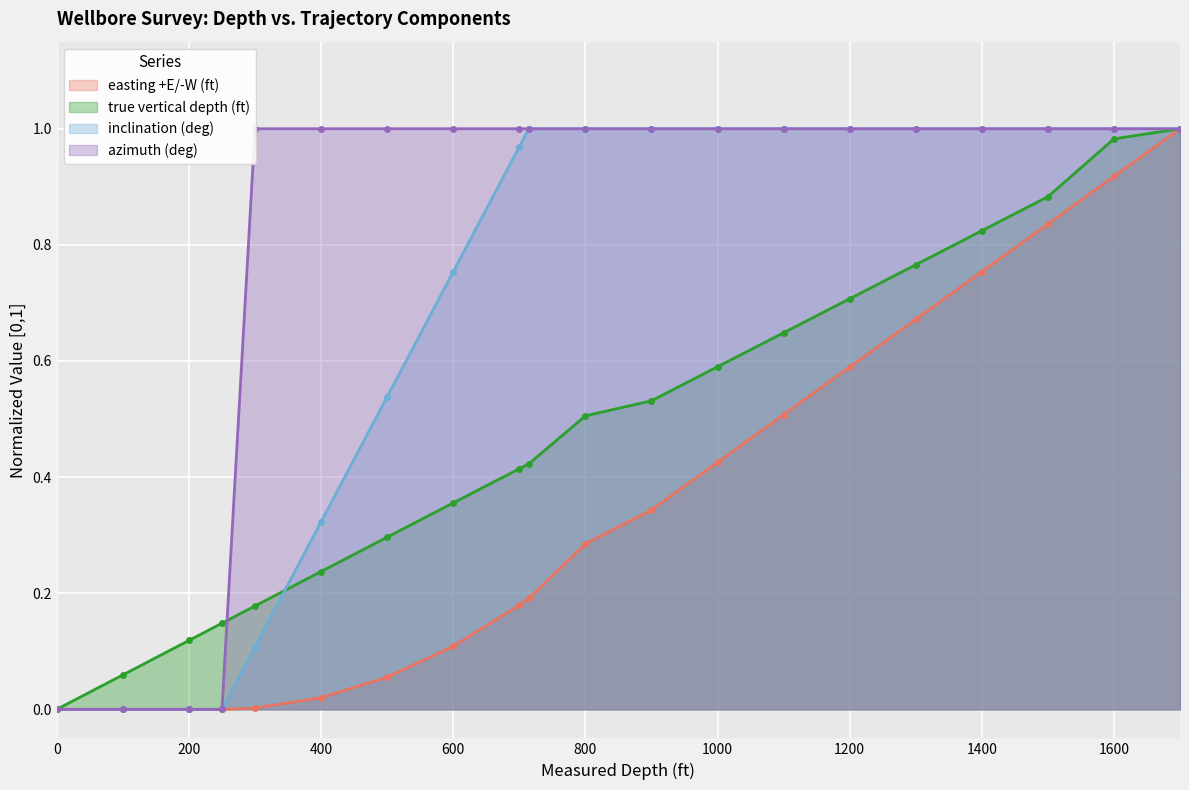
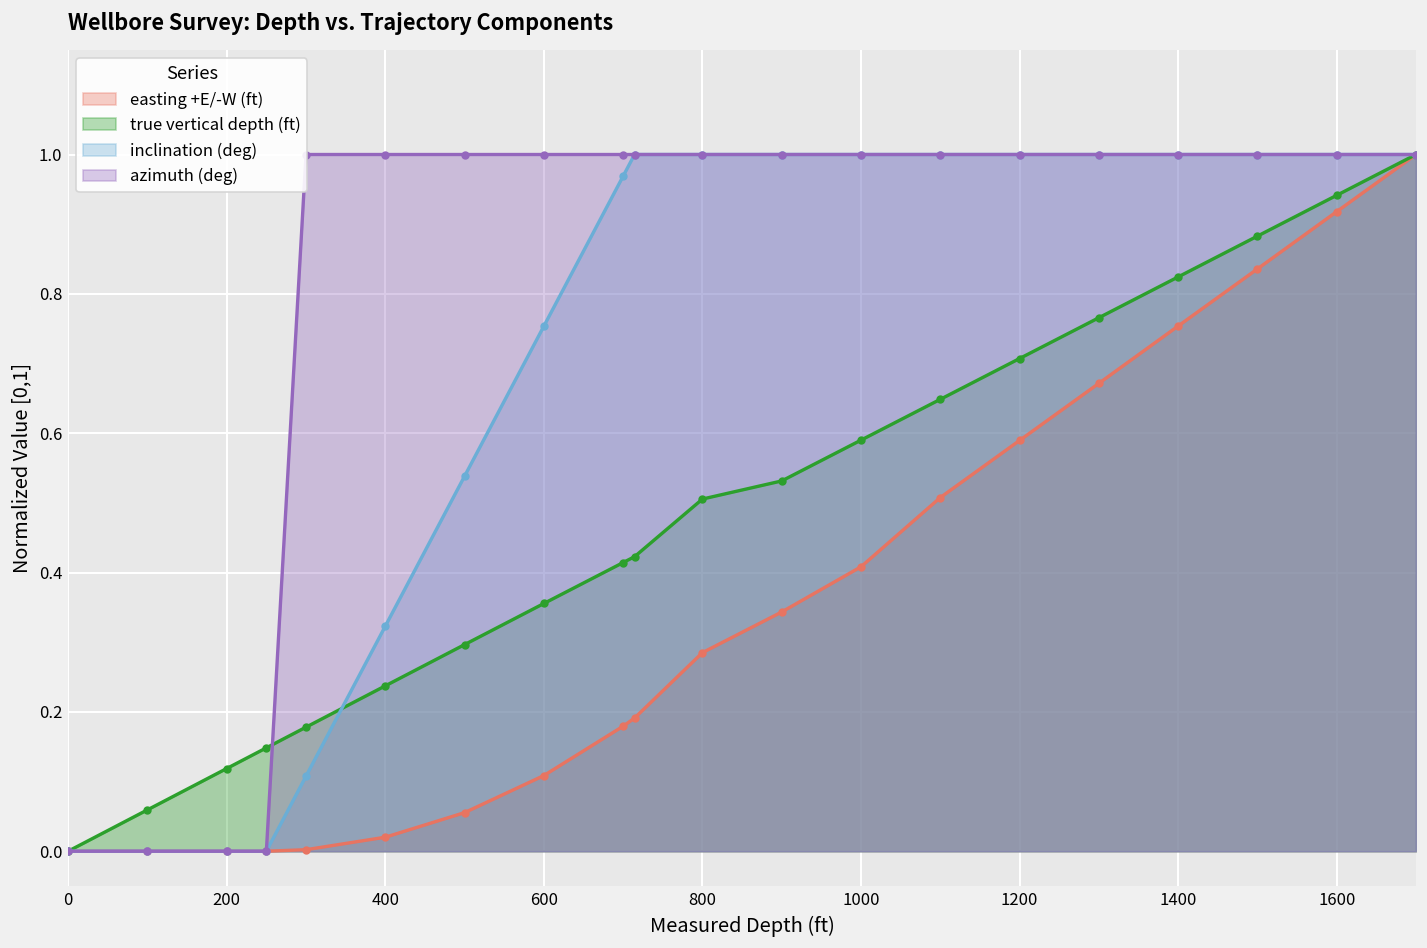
easting +E/-W (ft), 1000: 0.43 -> 0.41
true vertical depth (ft), 1600: 0.98 -> 0.94
